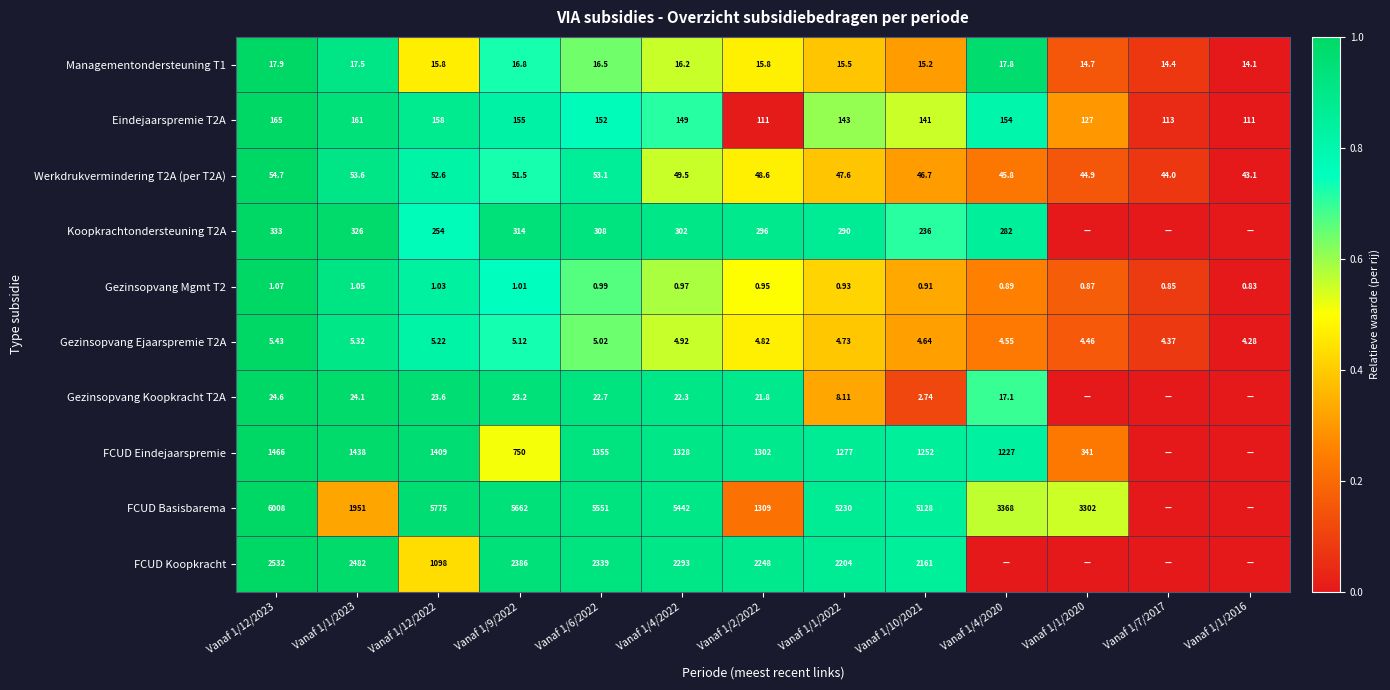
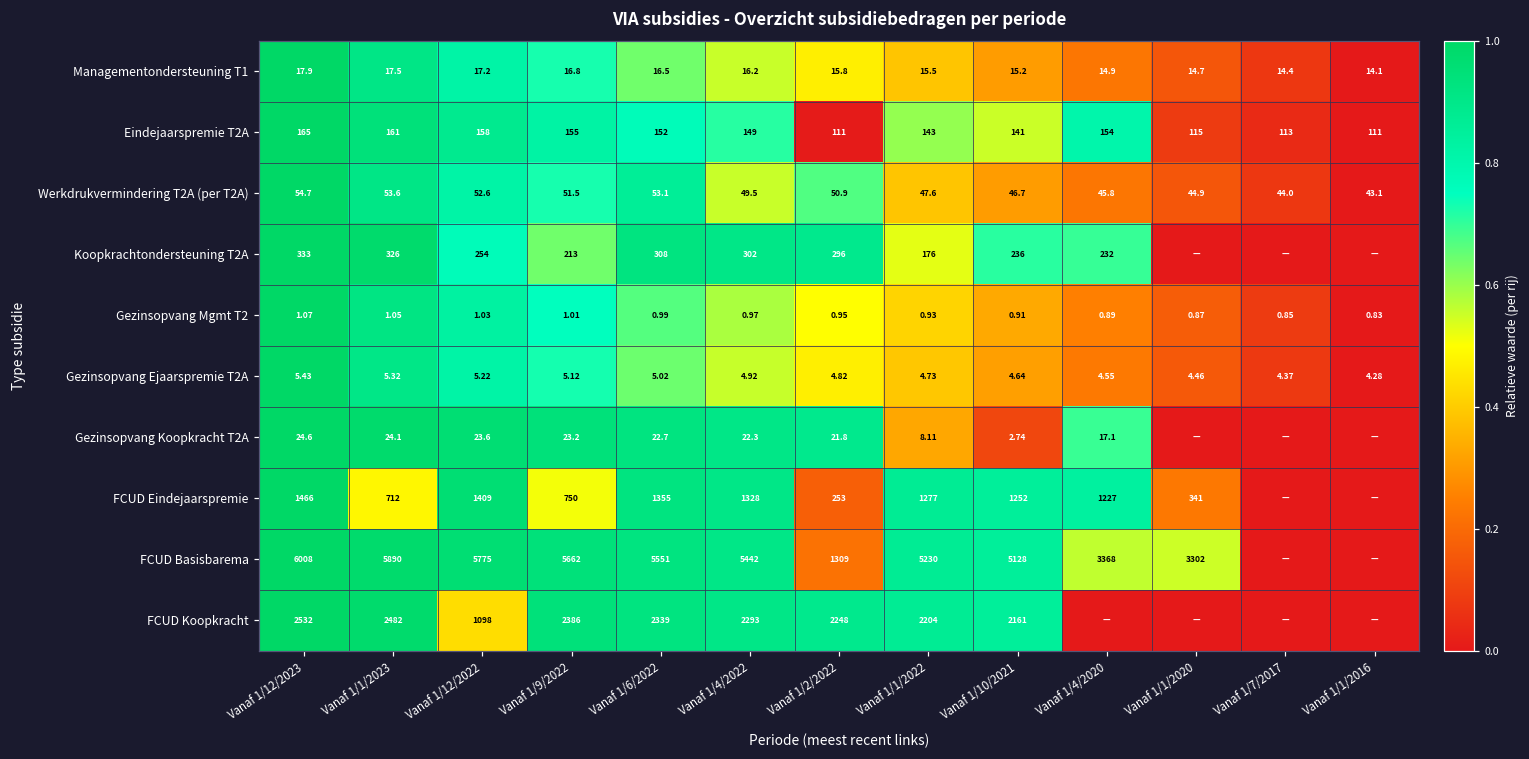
Managementondersteuning T1, Vanaf 1/12/2022: 15.8 -> 17.2
Managementondersteuning T1, Vanaf 1/4/2020: 17.8 -> 14.9
Eindejaarspremie T2A, Vanaf 1/1/2020: 127 -> 115
Werkdrukvermindering T2A (per T2A), Vanaf 1/2/2022: 48.6 -> 50.9
Koopkrachtondersteuning T2A, Vanaf 1/9/2022: 314 -> 213
Koopkrachtondersteuning T2A, Vanaf 1/1/2022: 290 -> 176
Koopkrachtondersteuning T2A, Vanaf 1/4/2020: 282 -> 232
FCUD Eindejaarspremie, Vanaf 1/1/2023: 1438 -> 712
FCUD Eindejaarspremie, Vanaf 1/2/2022: 1302 -> 253
FCUD Basisbarema, Vanaf 1/1/2023: 1951 -> 5890
